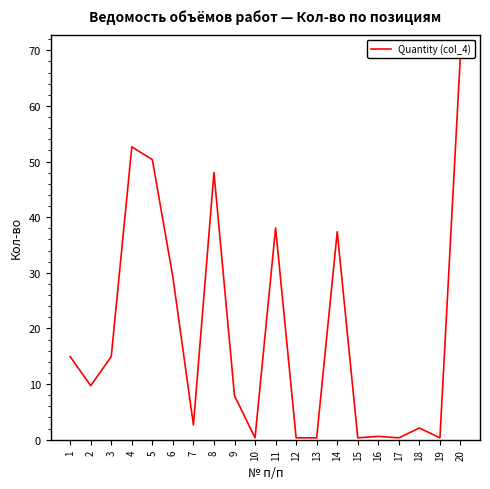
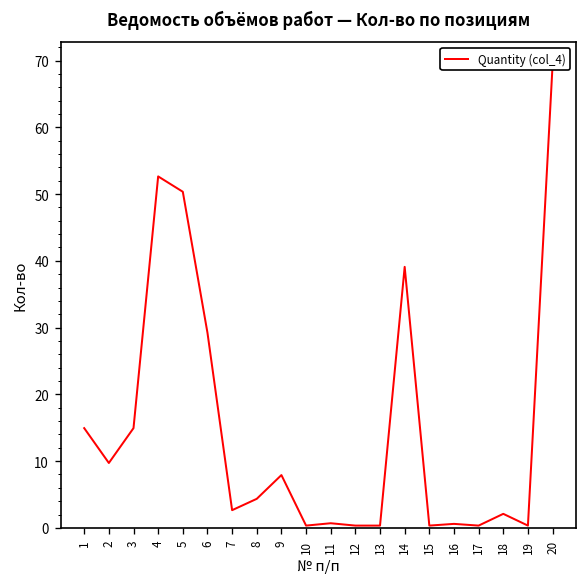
8: 48 -> 4
11: 38 -> 1
14: 37 -> 39
